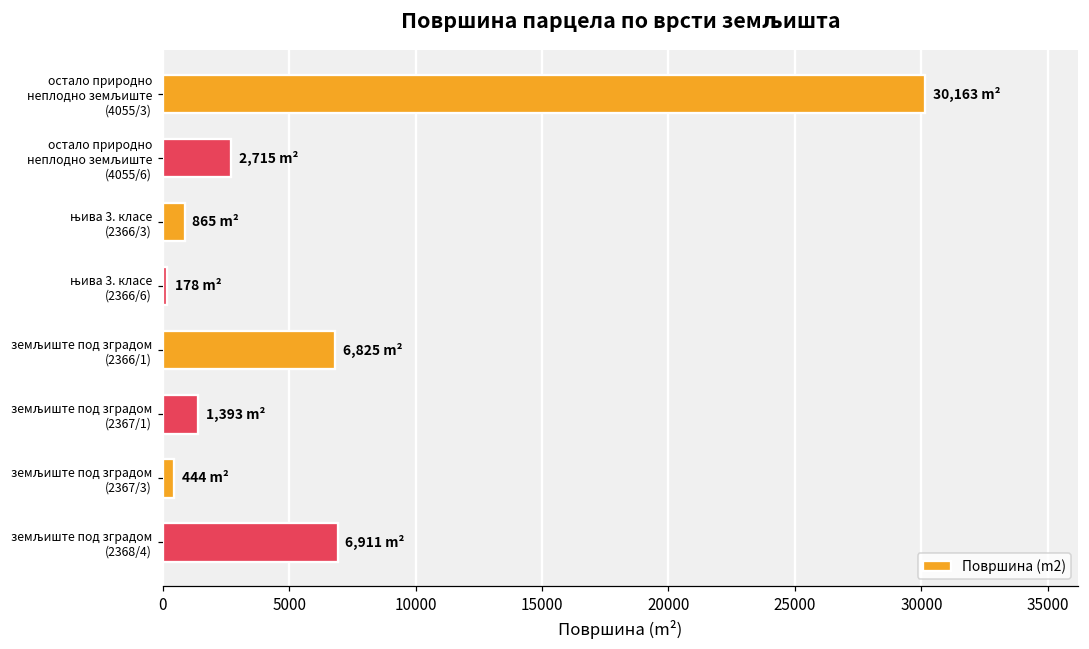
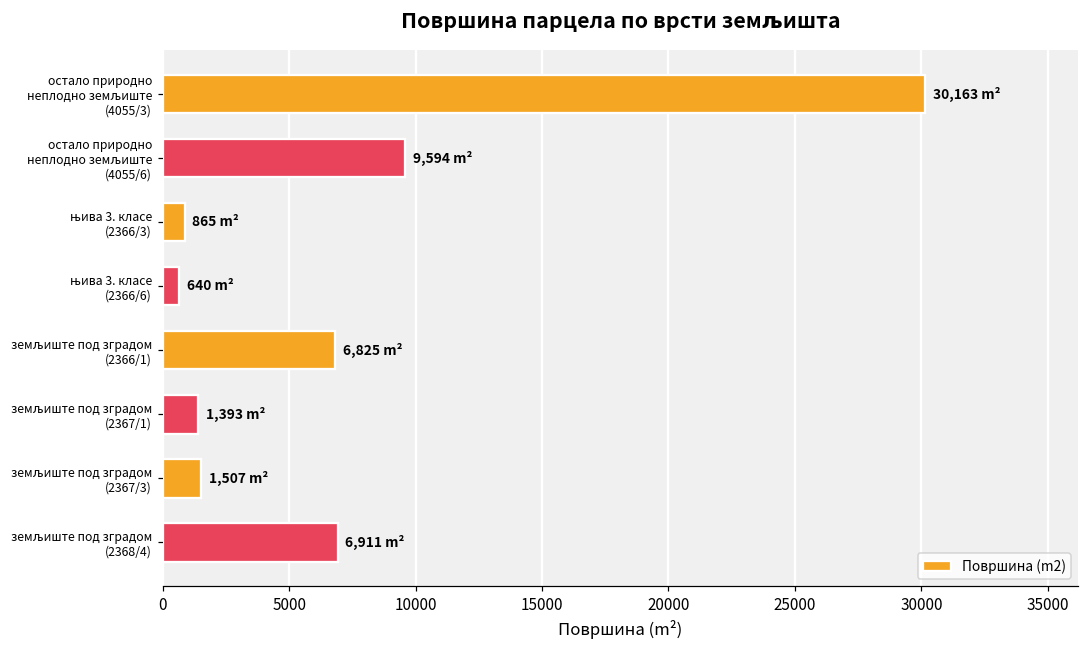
остало природно неплодно земљиште (4055/6): 2,715 -> 9,594
њива 3. класе (2366/6): 178 -> 640
земљиште под зградом (2367/3): 444 -> 1,507
